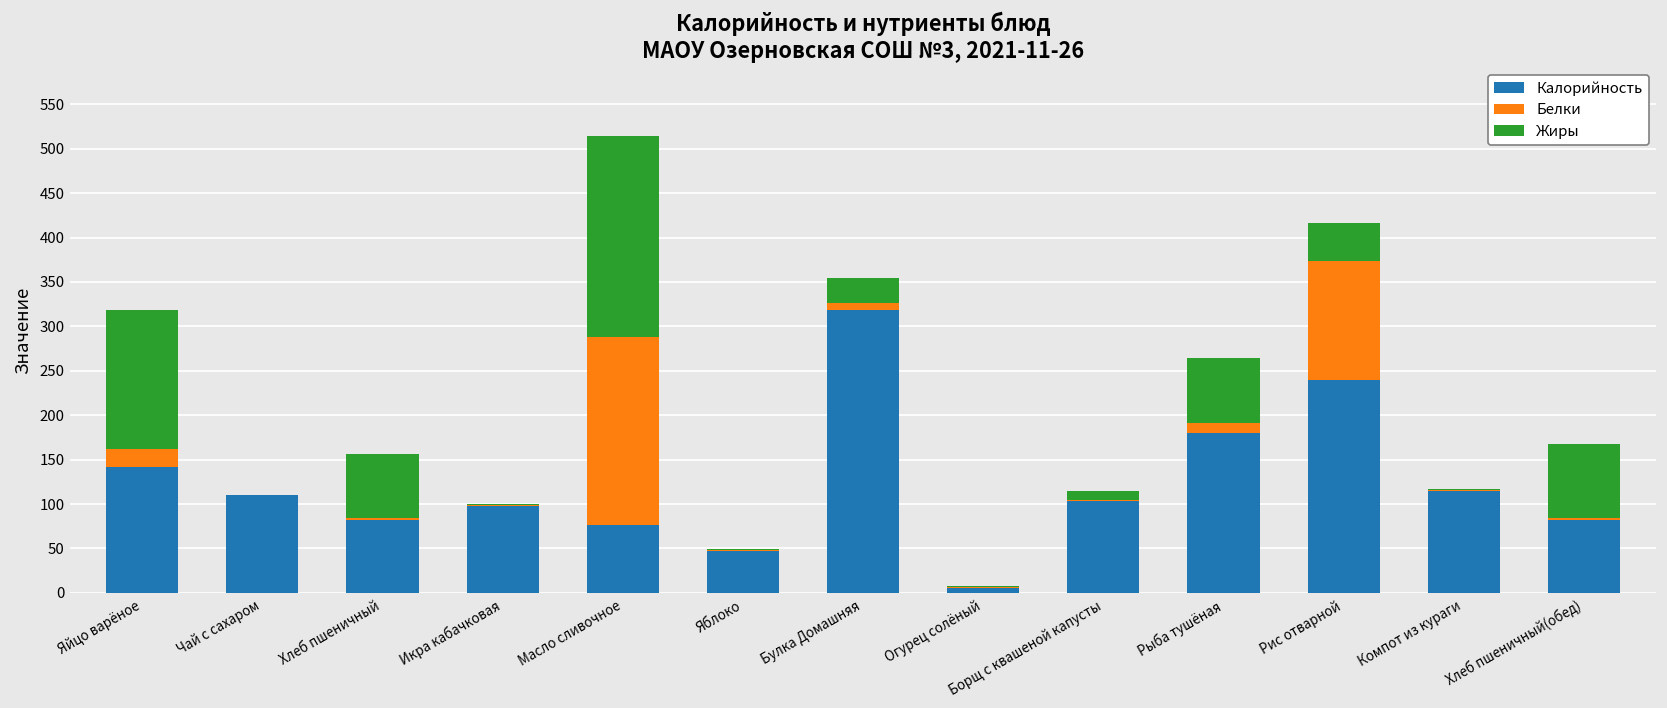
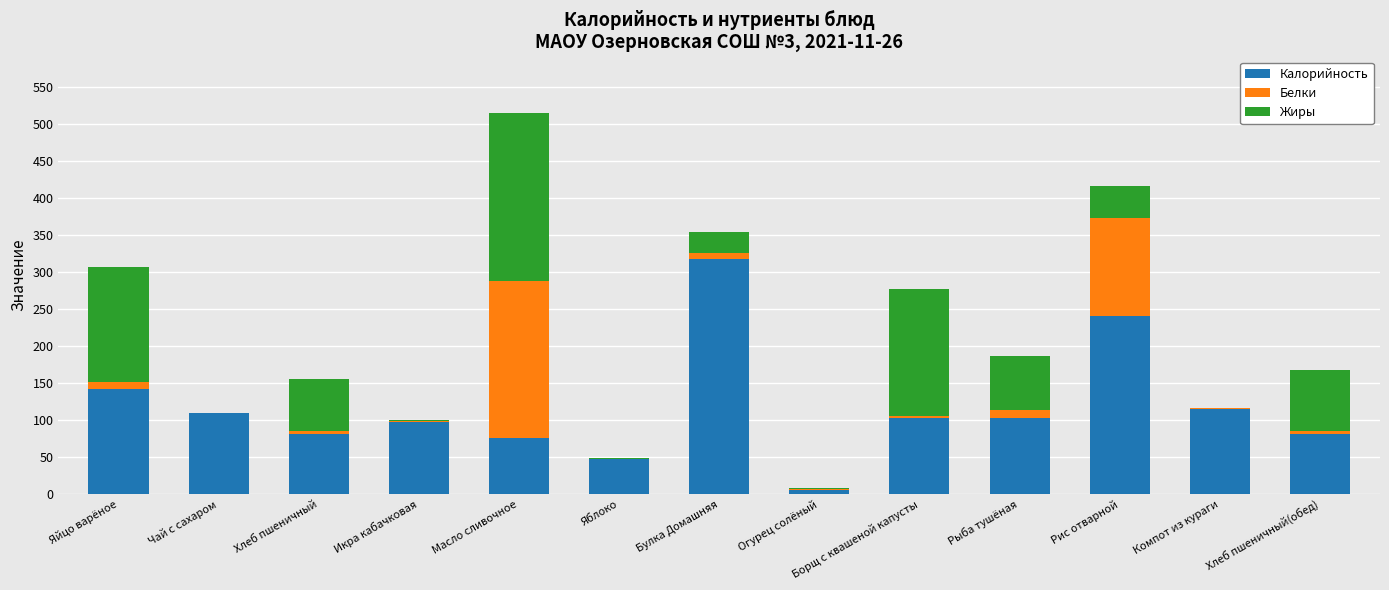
Белки, Яйцо варёное: 20 -> 10
Жиры, Борщ с квашеной капусты: 10 -> 170
Калорийность, Рыба тушёная: 180 -> 100
